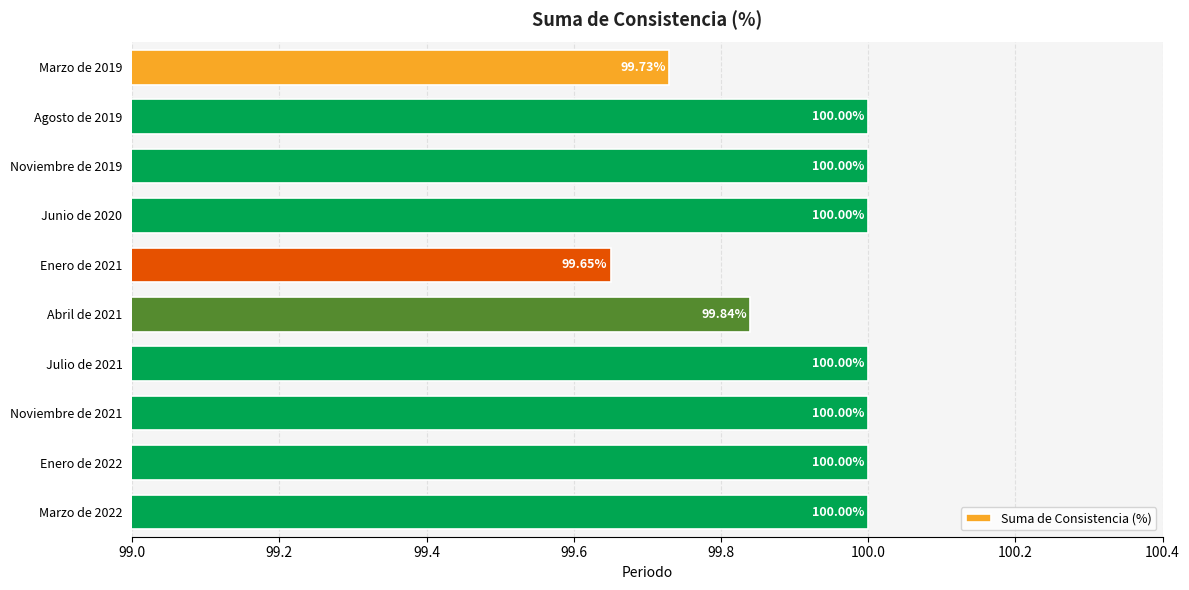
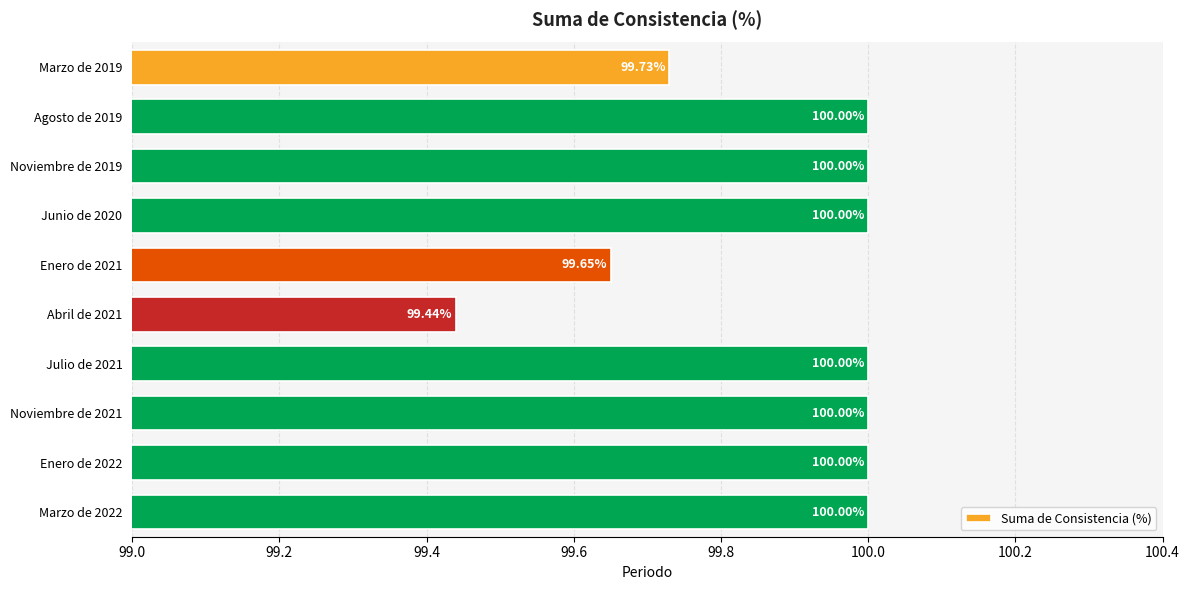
Abril de 2021: 99.84% -> 99.44%
